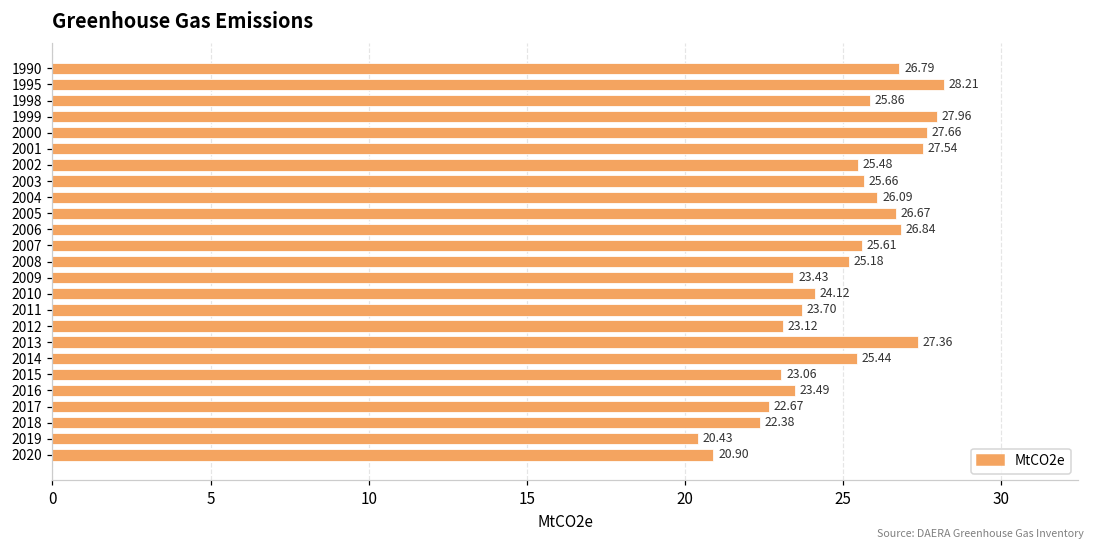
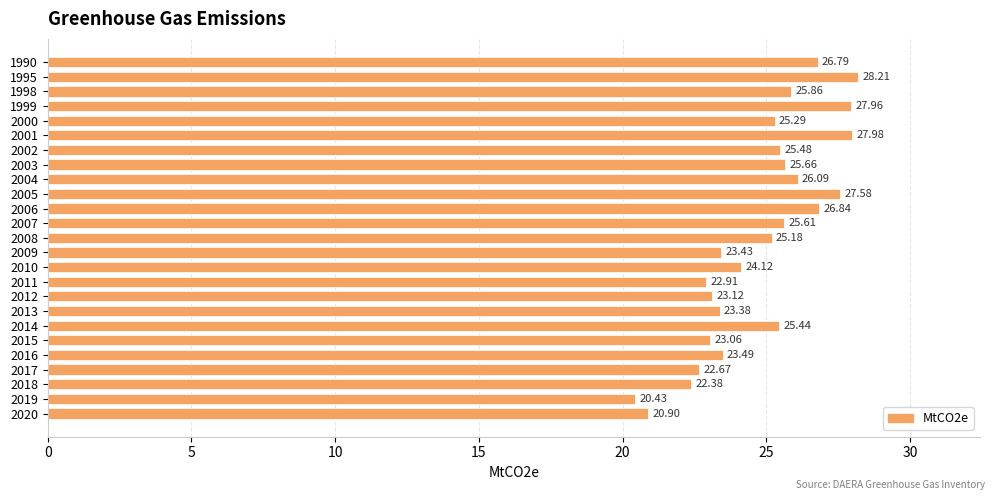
2000: 27.66 -> 25.29
2001: 27.54 -> 27.98
2005: 26.67 -> 27.58
2011: 23.70 -> 22.91
2013: 27.36 -> 23.38
